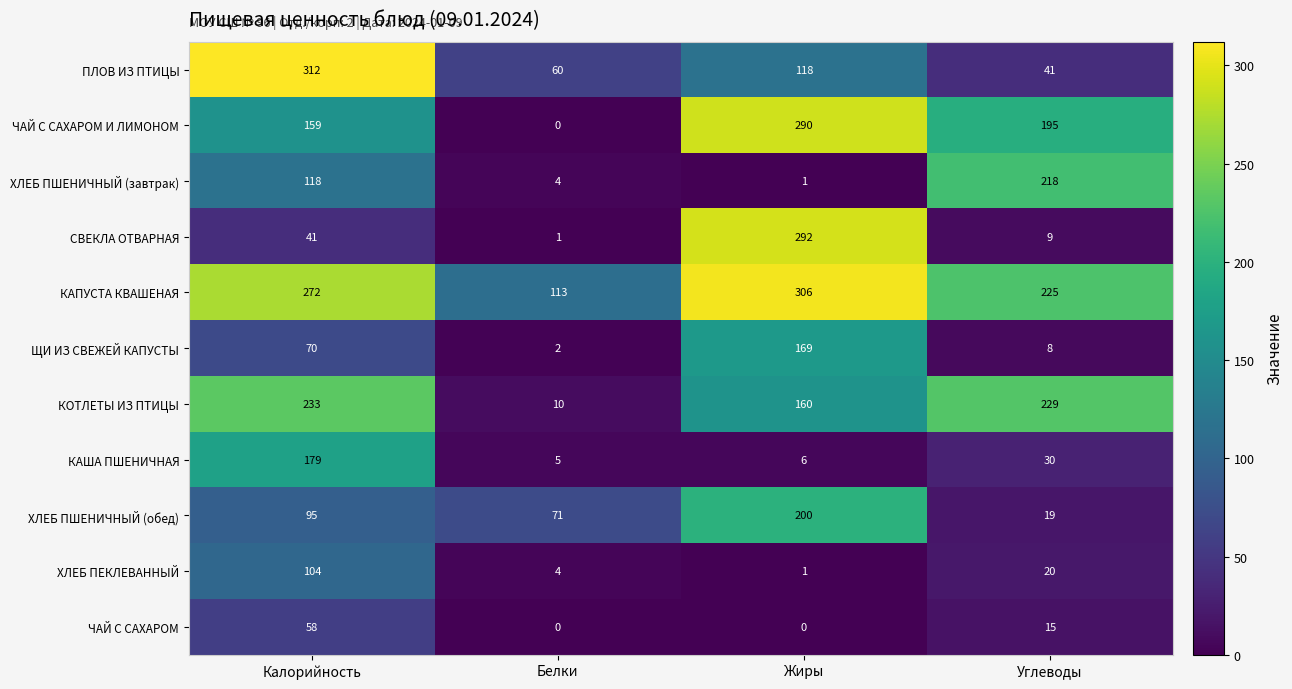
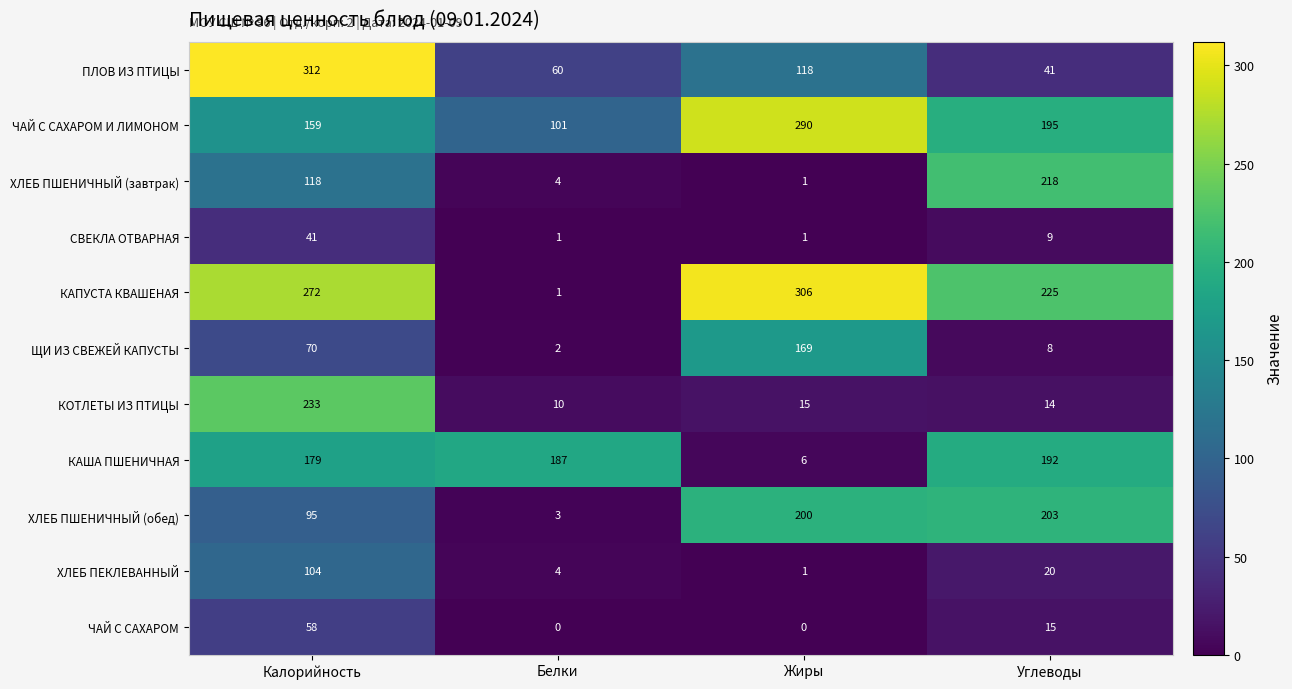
ЧАЙ С САХАРОМ И ЛИМОНОМ, Белки: 0 -> 101
СВЕКЛА ОТВАРНАЯ, Жиры: 292 -> 1
КАПУСТА КВАШЕНАЯ, Белки: 113 -> 1
КОТЛЕТЫ ИЗ ПТИЦЫ, Жиры: 160 -> 15
КОТЛЕТЫ ИЗ ПТИЦЫ, Углеводы: 229 -> 14
КАША ПШЕНИЧНАЯ, Белки: 5 -> 187
КАША ПШЕНИЧНАЯ, Углеводы: 30 -> 192
ХЛЕБ ПШЕНИЧНЫЙ (обед), Белки: 71 -> 3
ХЛЕБ ПШЕНИЧНЫЙ (обед), Углеводы: 19 -> 203
